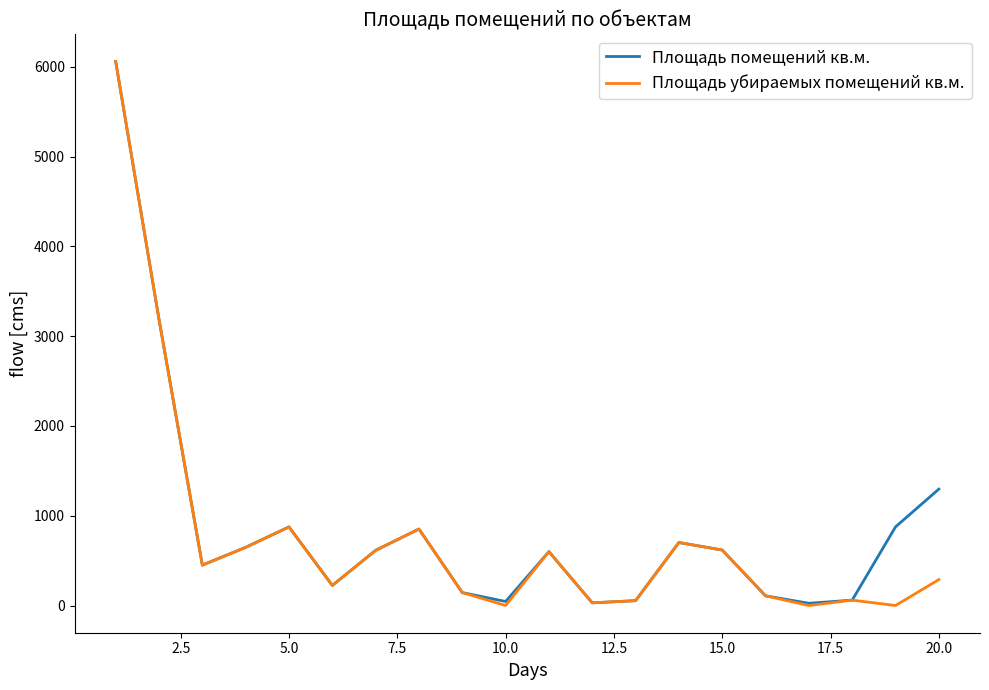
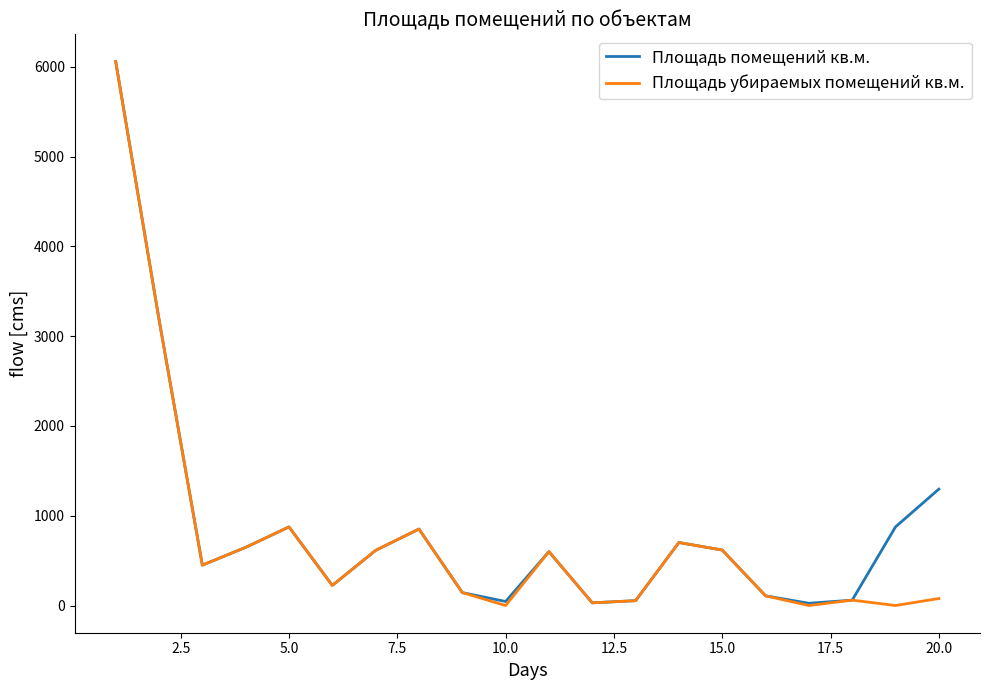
Площадь убираемых помещений кв.м., 20.0: 300 -> 100
